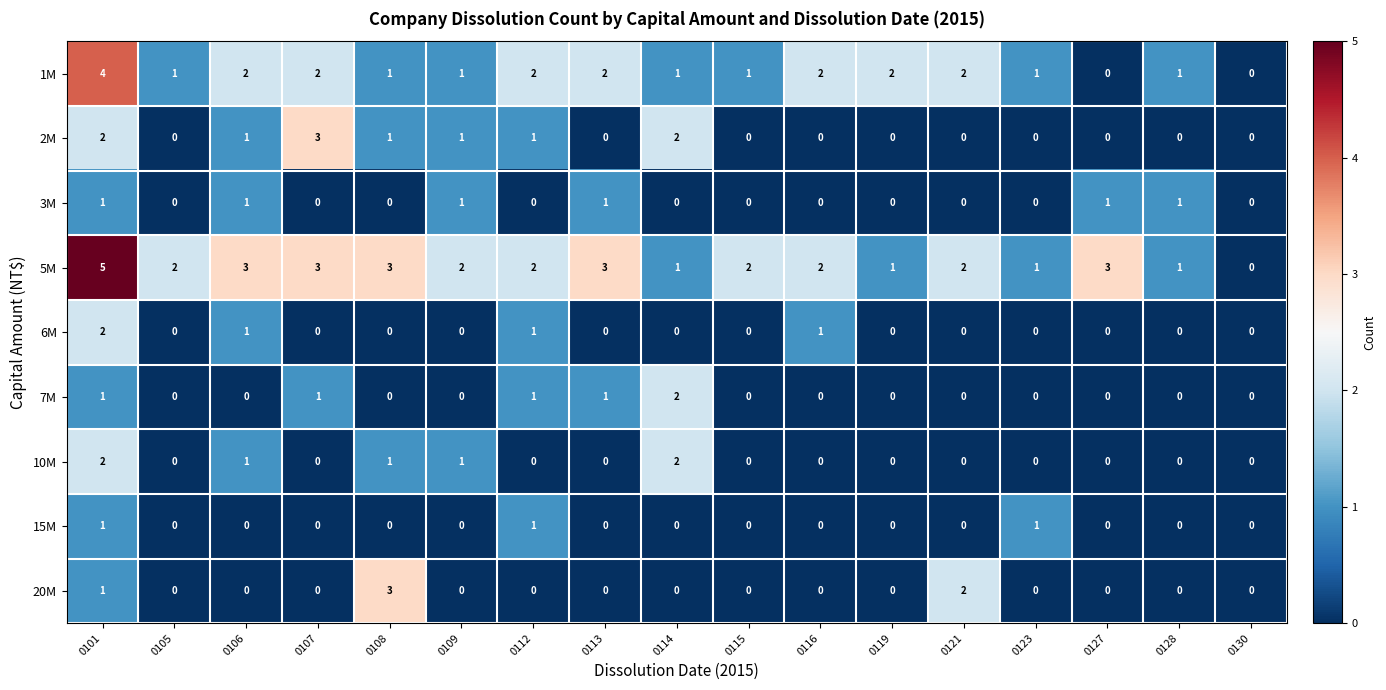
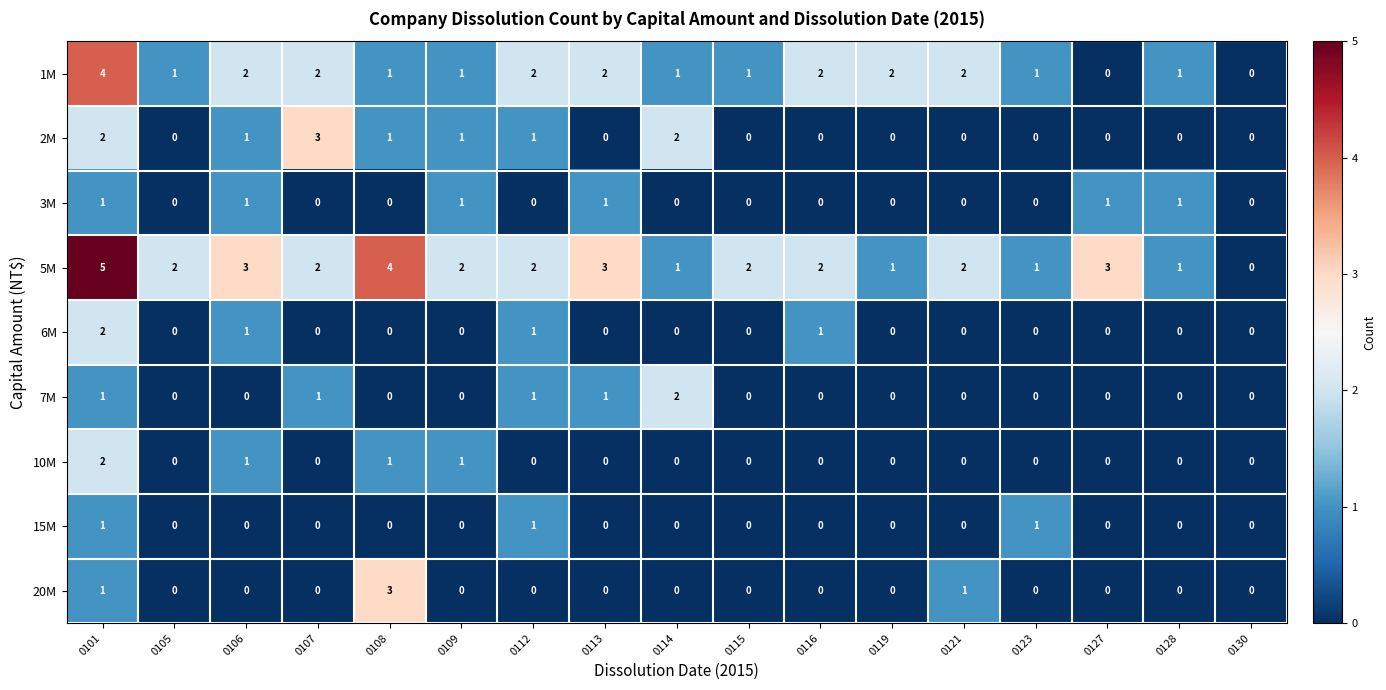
5M, 0107: 3 -> 2
5M, 0108: 3 -> 4
10M, 0114: 2 -> 0
20M, 0121: 2 -> 1
